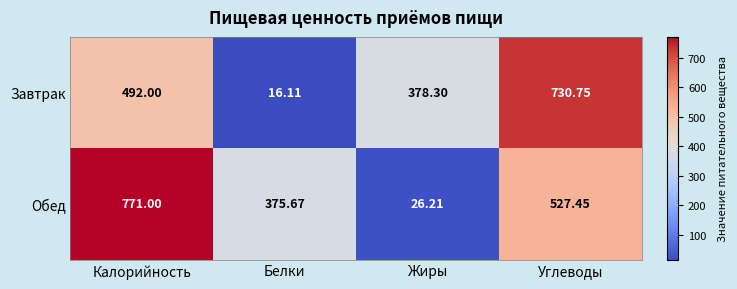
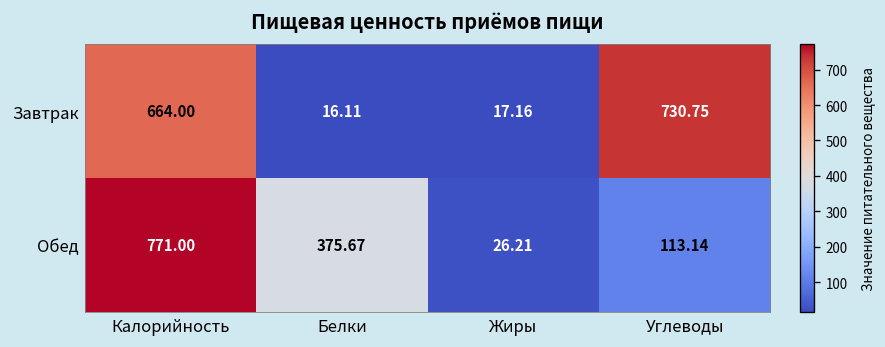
Завтрак, Калорийность: 492.00 -> 664.00
Завтрак, Жиры: 378.30 -> 17.16
Обед, Углеводы: 527.45 -> 113.14
